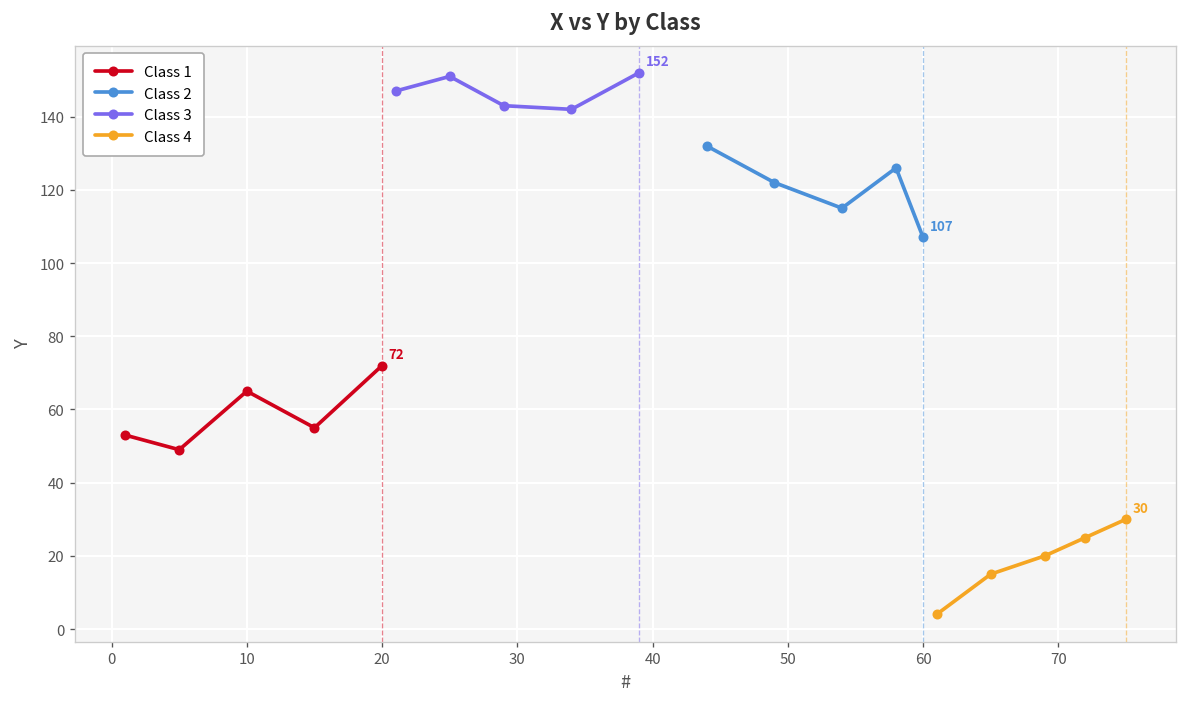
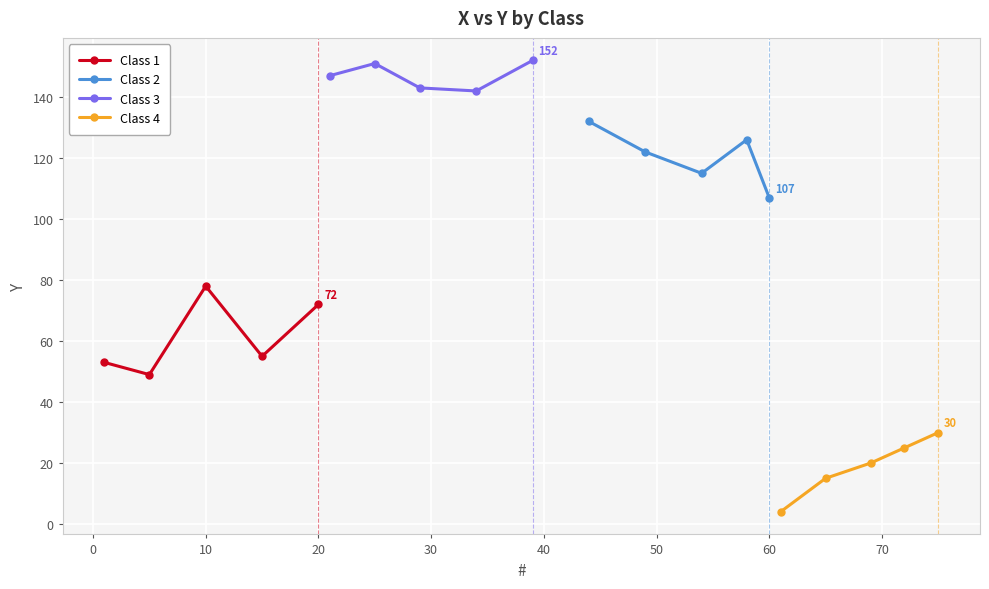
Class 1, 10: 65 -> 78
